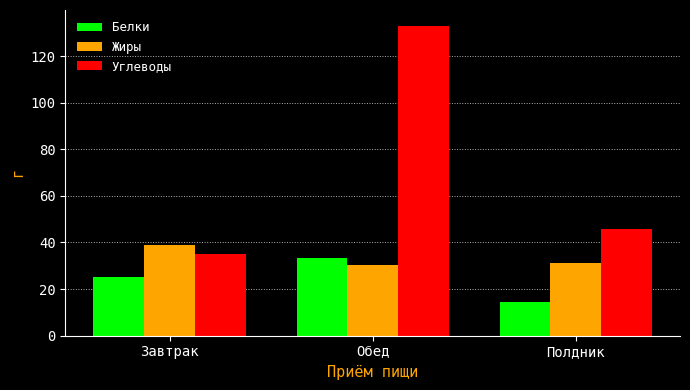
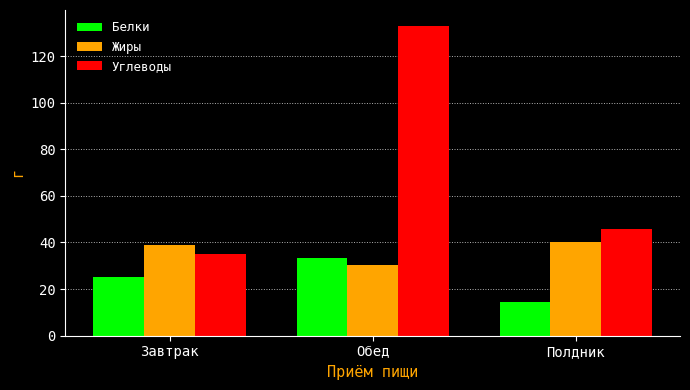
Жиры, Полдник: 31 -> 40
